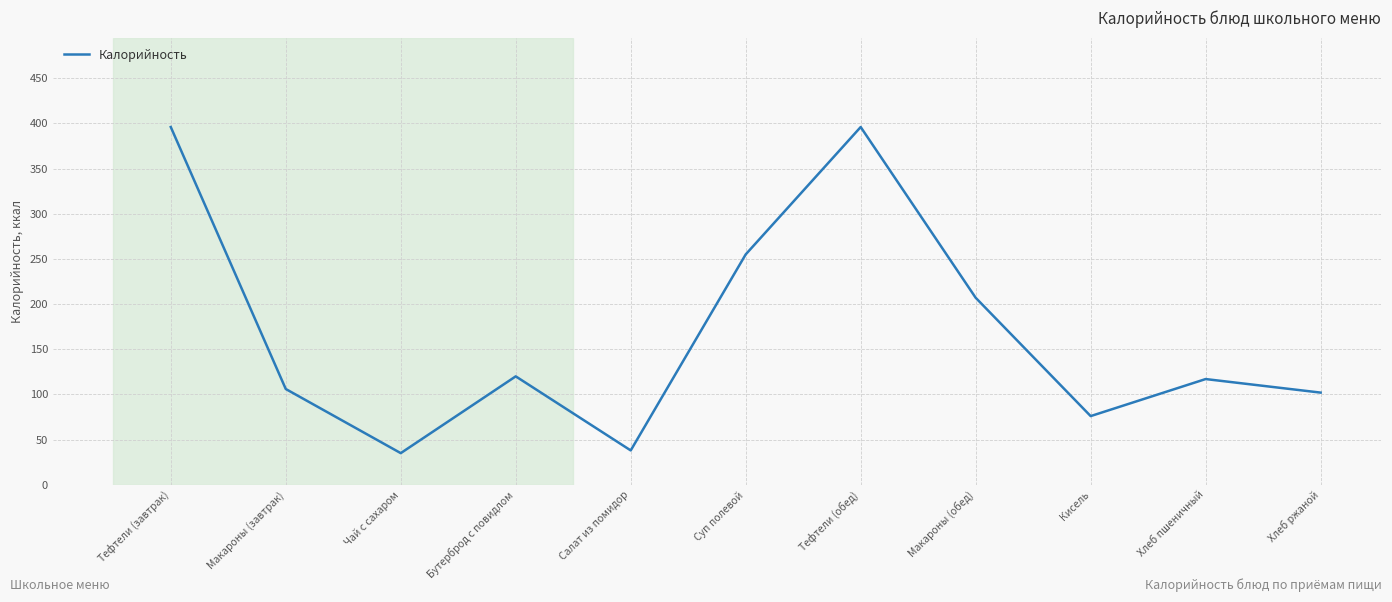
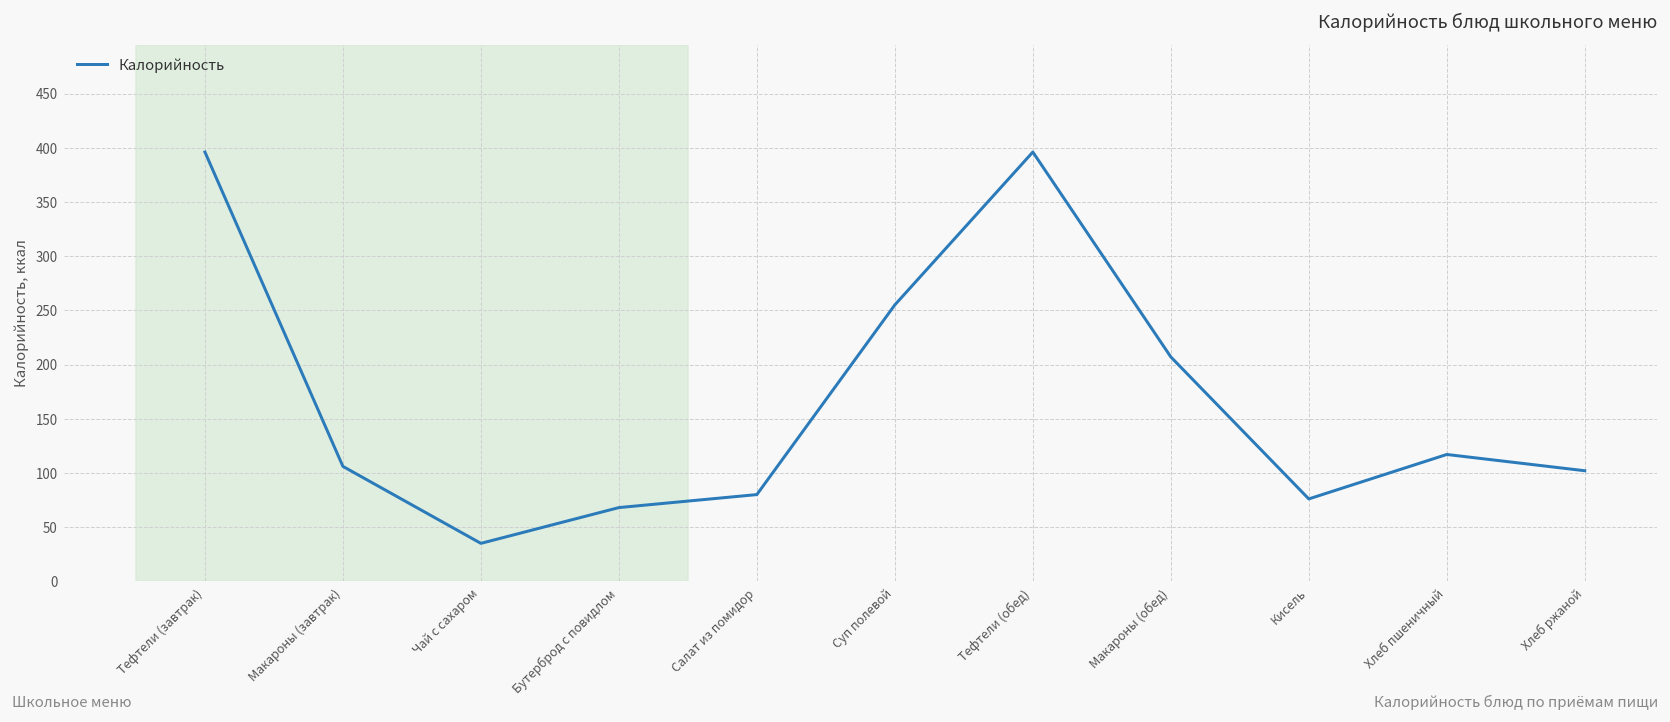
Бутерброд с повидлом: 120 -> 70
Салат из помидор: 40 -> 80
